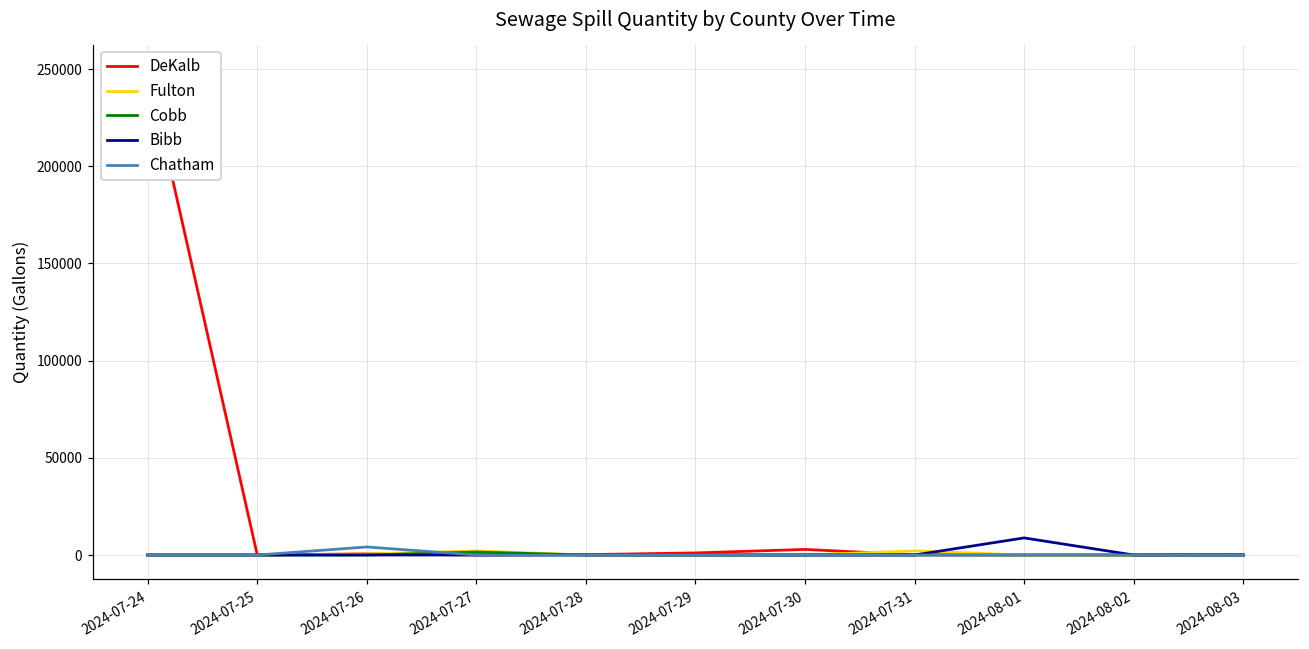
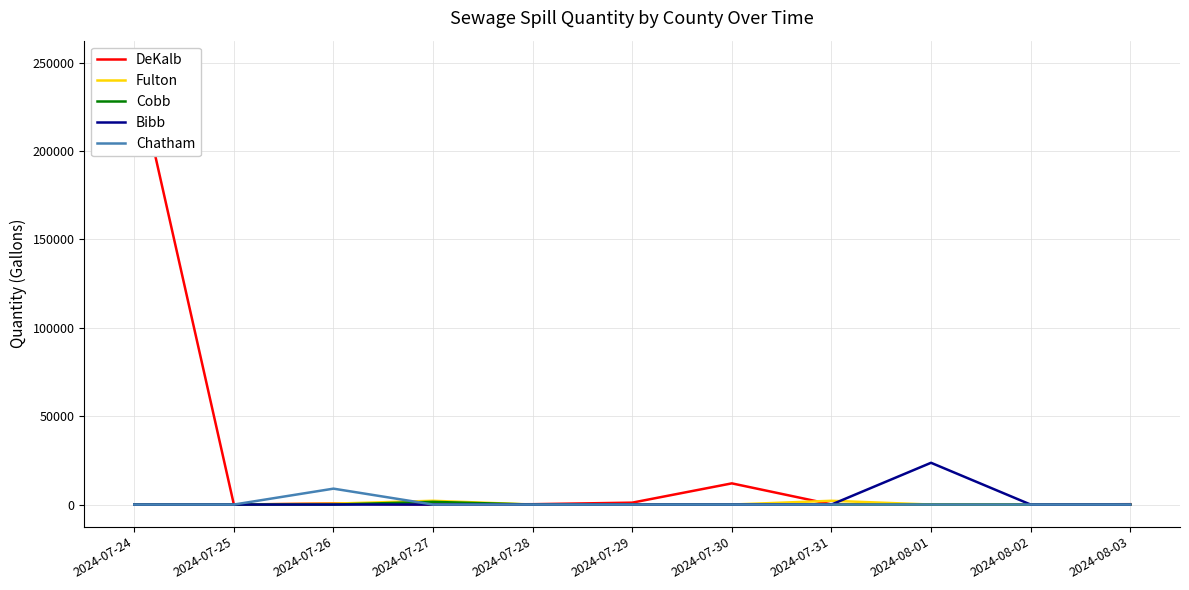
Chatham, 2024-07-26: 4000 -> 9000
DeKalb, 2024-07-30: 3000 -> 12000
Bibb, 2024-08-01: 9000 -> 24000
